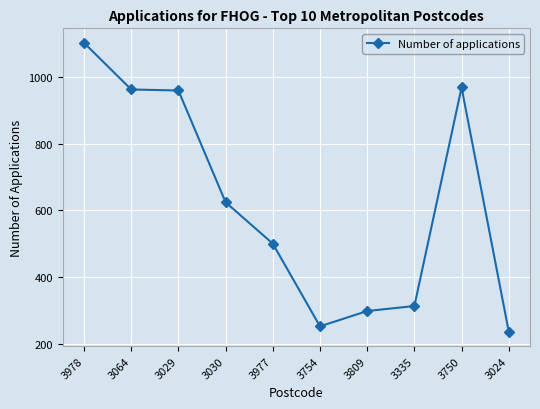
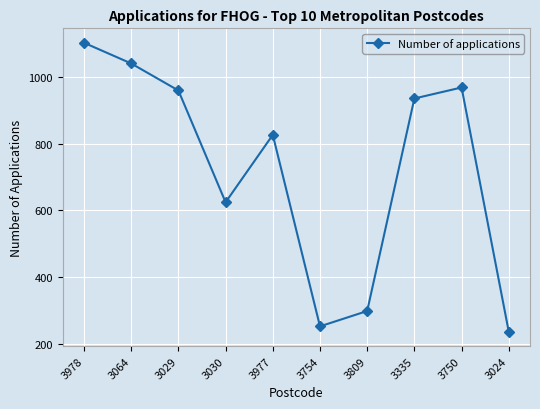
3064: 960 -> 1040
3977: 500 -> 830
3335: 310 -> 940
